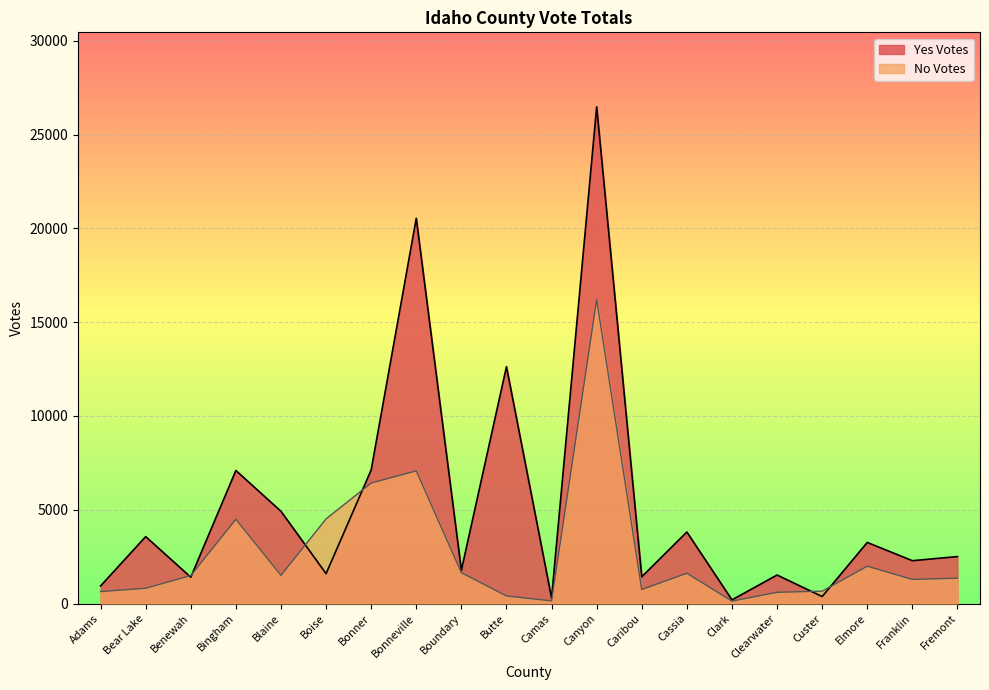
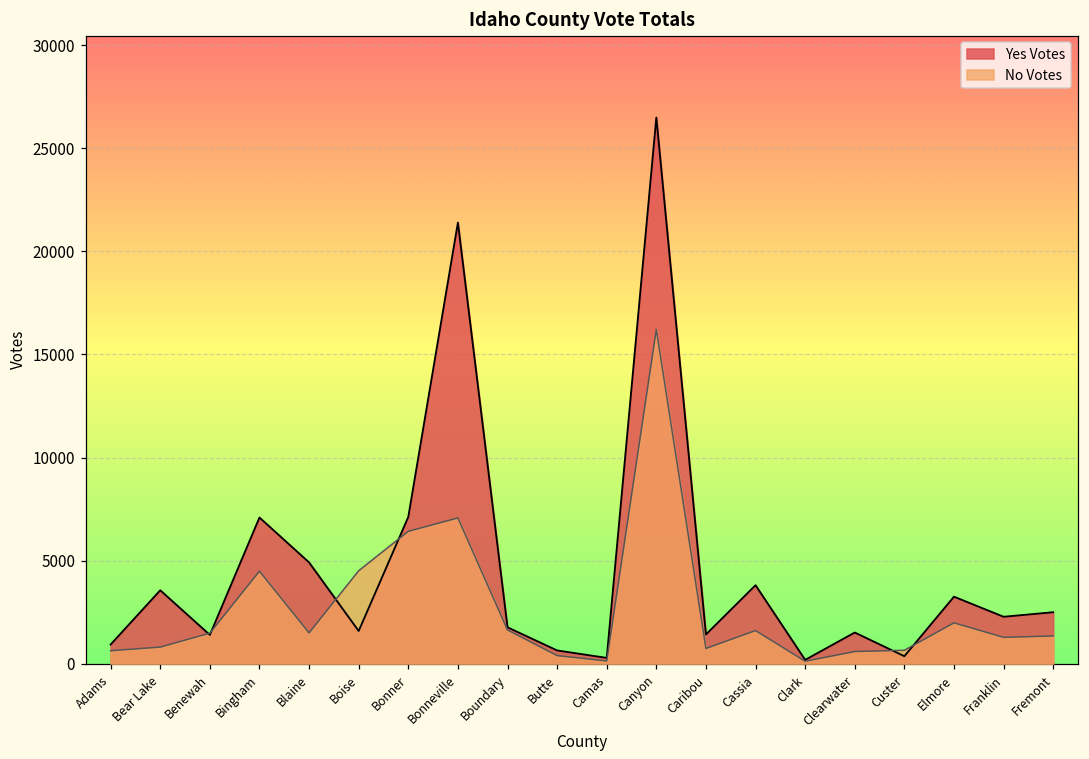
Yes Votes, Bonneville: 20500 -> 21400
Yes Votes, Butte: 12600 -> 700
